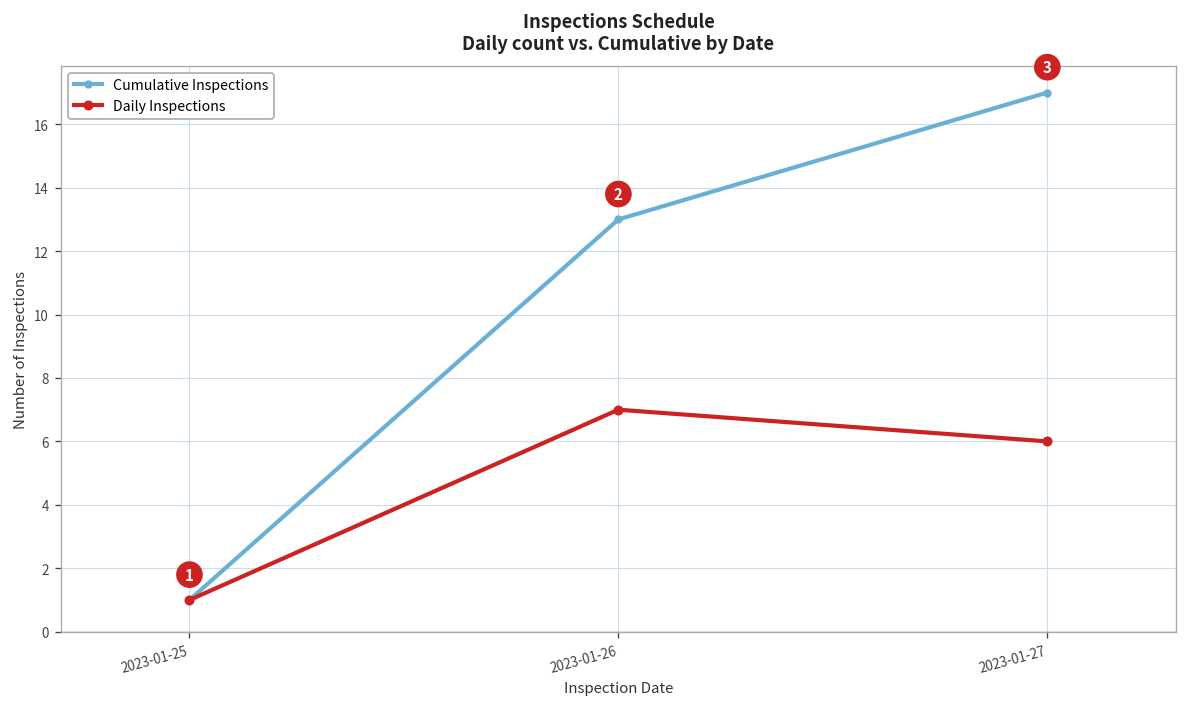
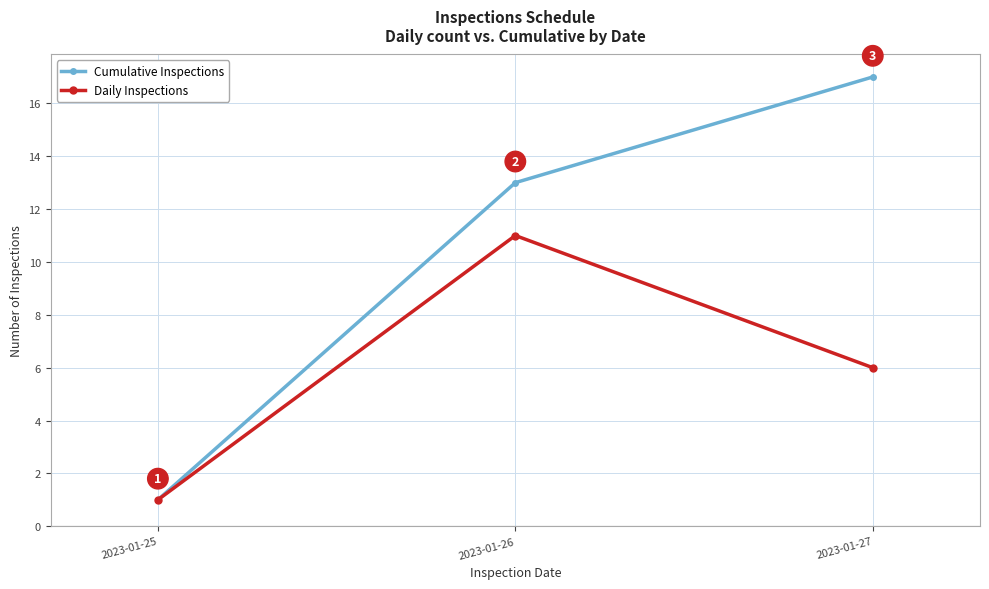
Daily Inspections, 2023-01-26: 7 -> 11
